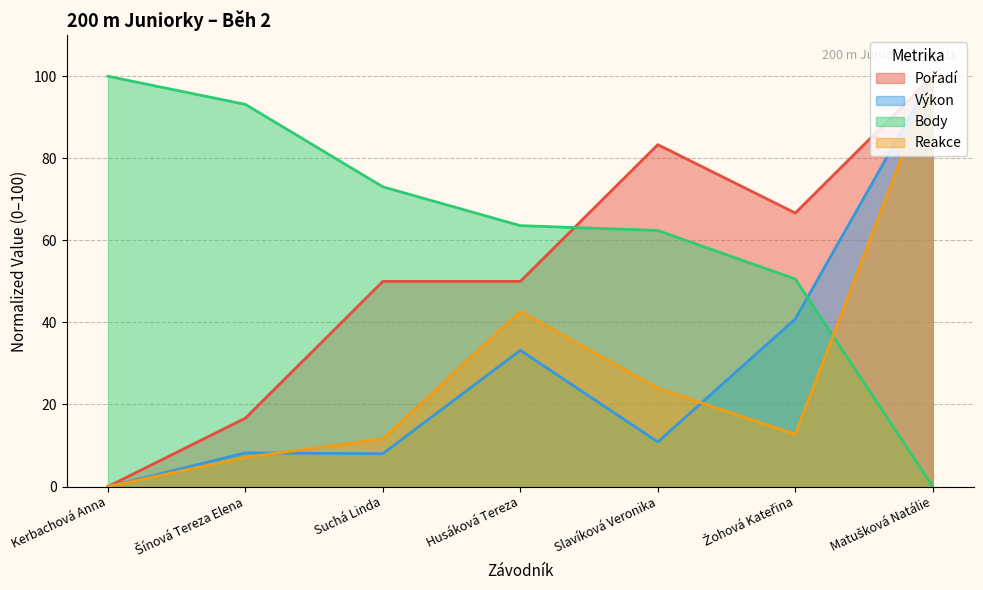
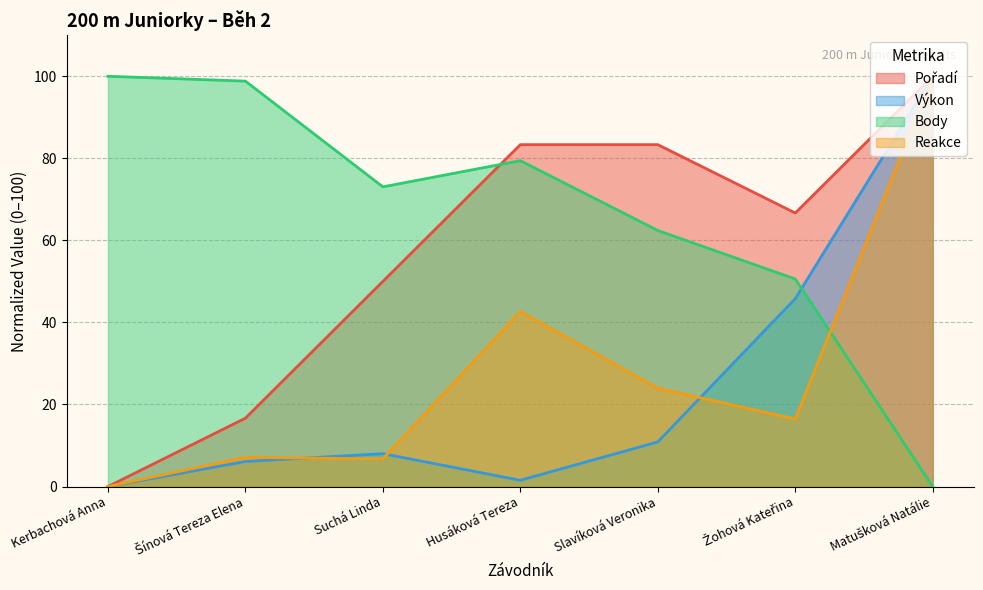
Výkon, Šínová Tereza Elena: 8 -> 6
Body, Šínová Tereza Elena: 93 -> 99
Reakce, Suchá Linda: 12 -> 7
Pořadí, Husáková Tereza: 50 -> 83
Výkon, Husáková Tereza: 33 -> 2
Body, Husáková Tereza: 64 -> 79
Výkon, Žohová Kateřina: 41 -> 46
Reakce, Žohová Kateřina: 13 -> 16
